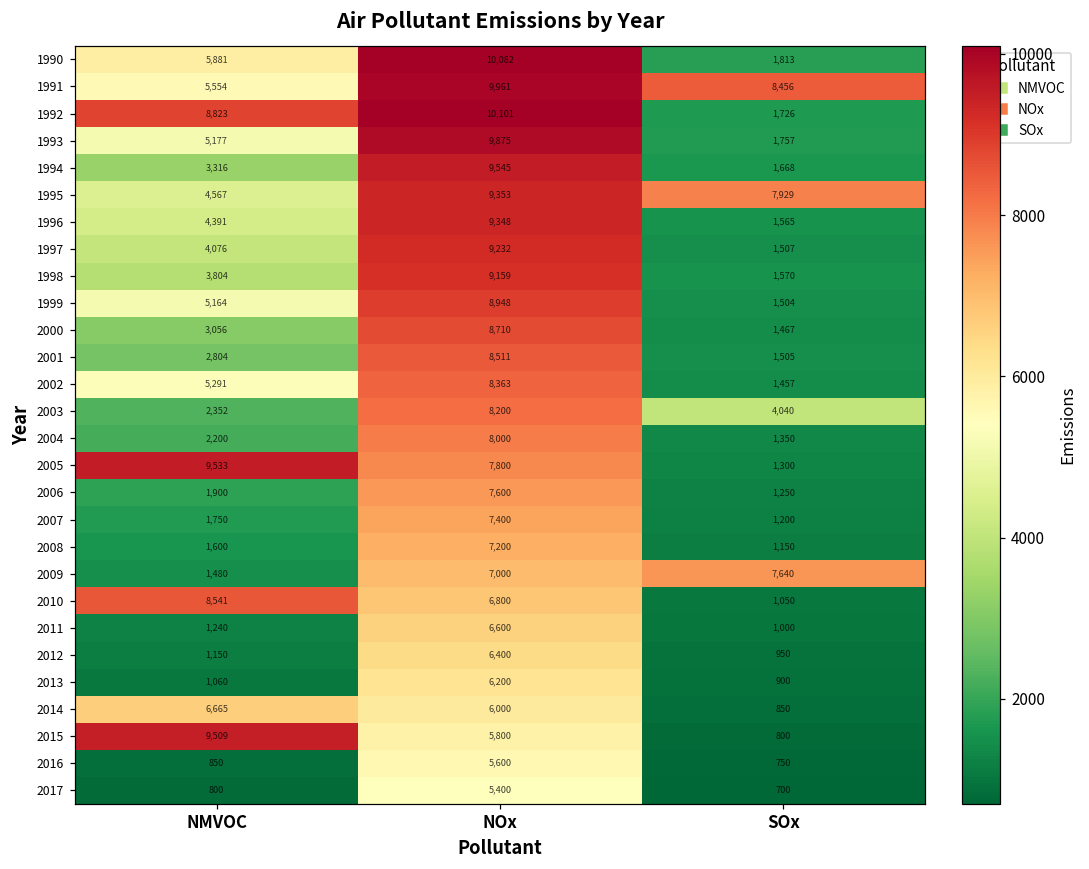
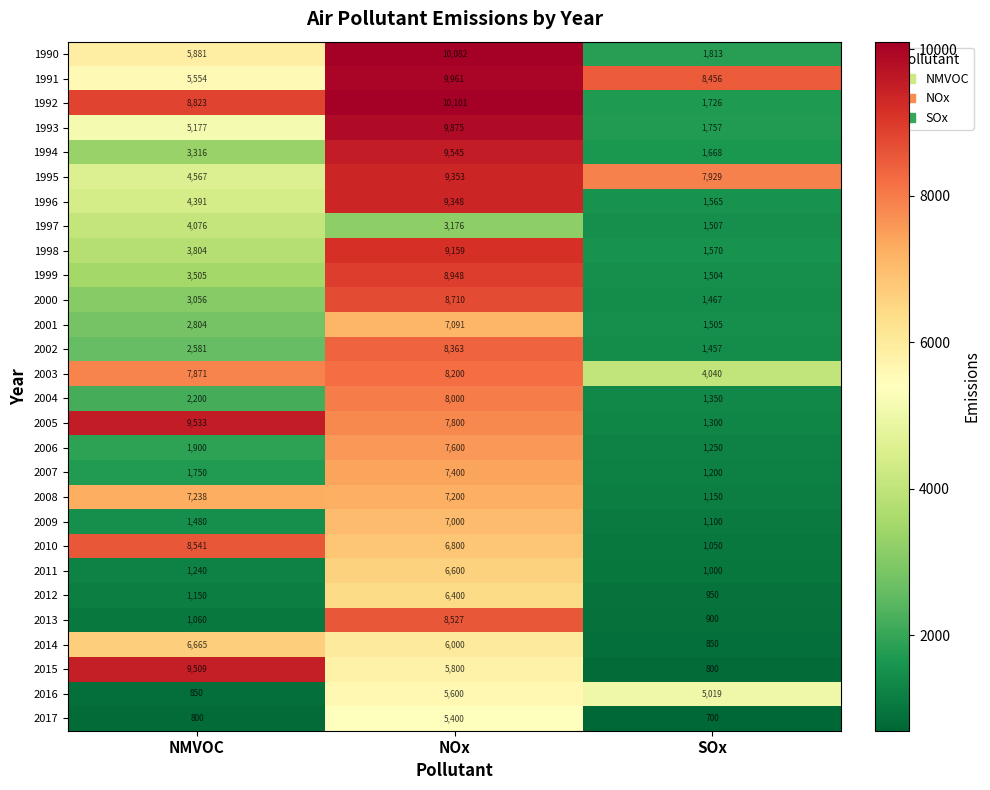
1997, NOx: 9,232 -> 3,176
1999, NMVOC: 5,164 -> 3,505
2001, NOx: 8,511 -> 7,091
2002, NMVOC: 5,291 -> 2,581
2003, NMVOC: 2,352 -> 7,871
2008, NMVOC: 1,600 -> 7,238
2009, SOx: 7,640 -> 1,100
2013, NOx: 6,200 -> 8,527
2016, SOx: 750 -> 5,019
